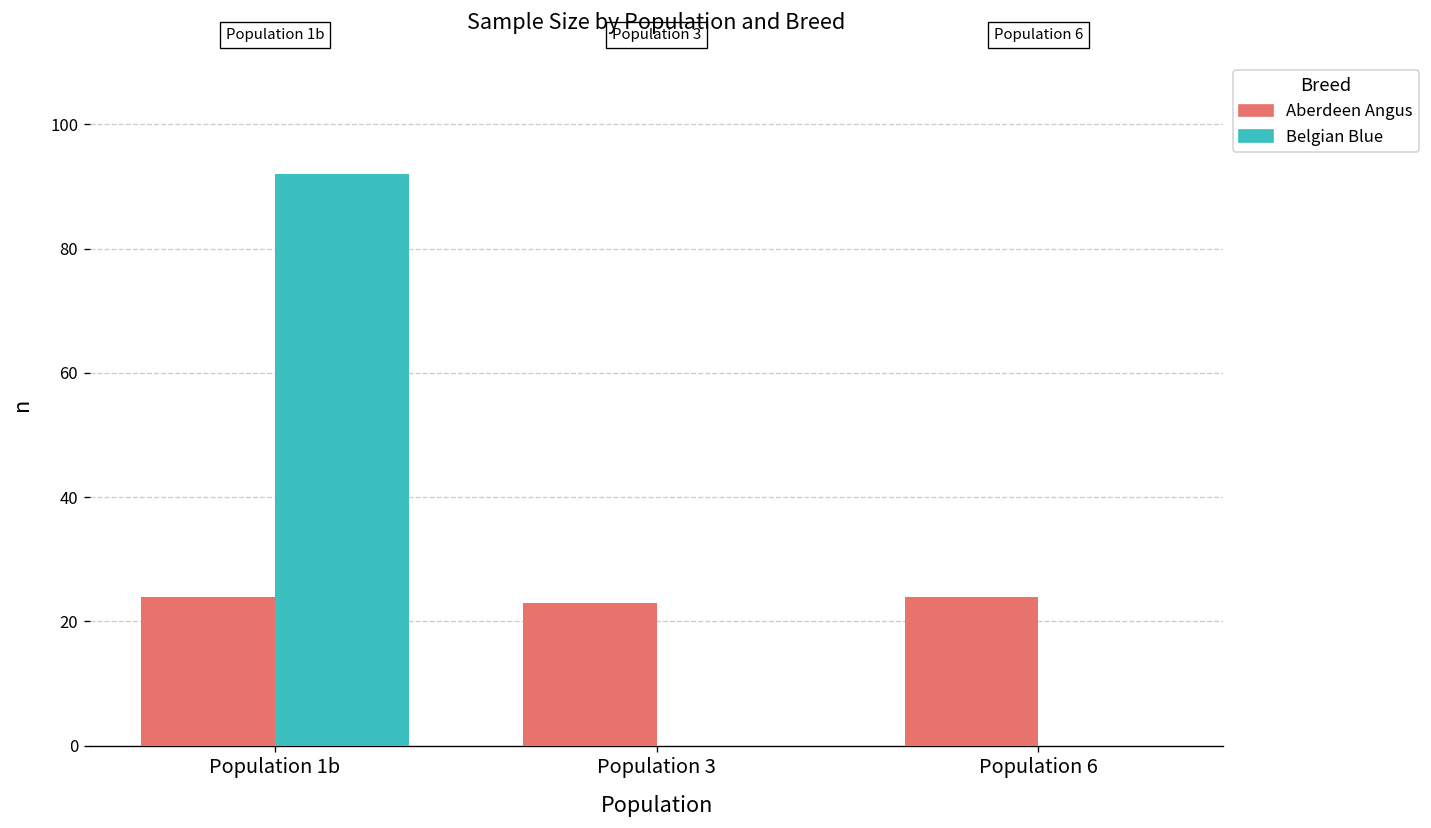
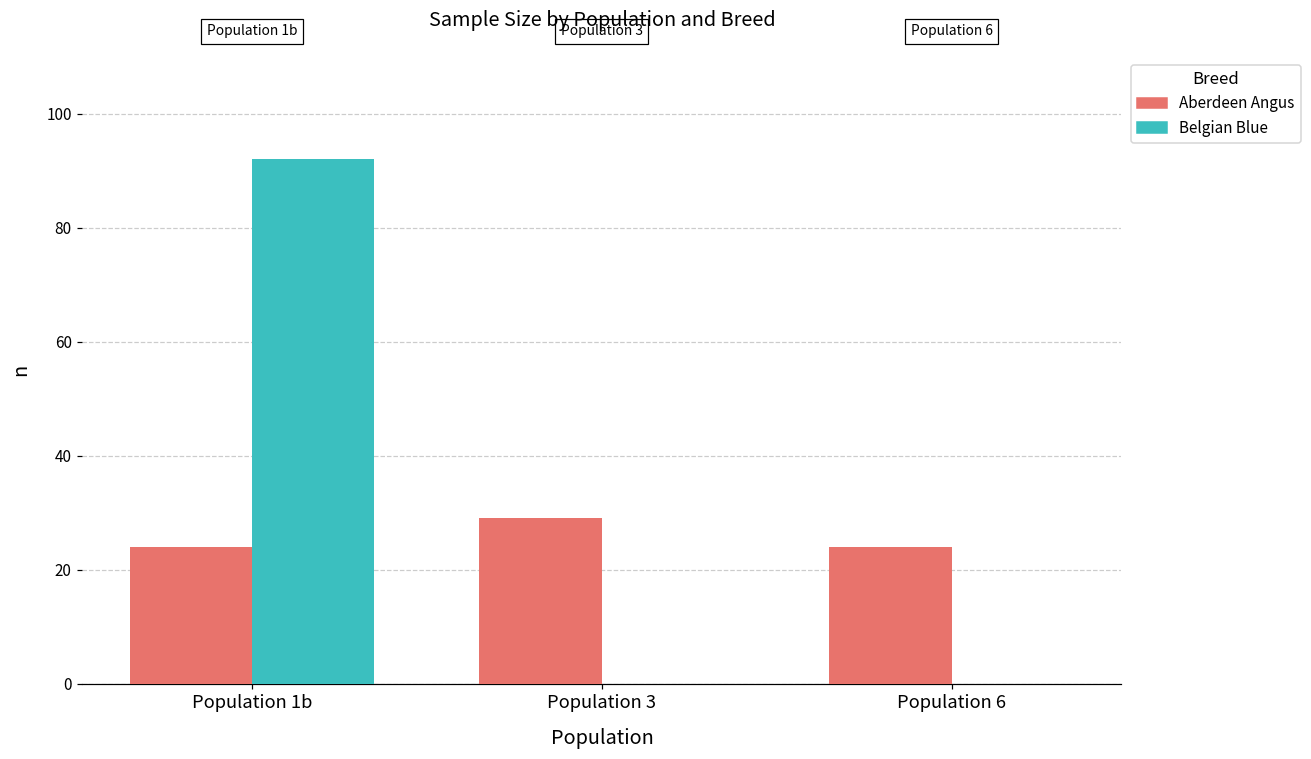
Aberdeen Angus, Population 3: 23 -> 29
